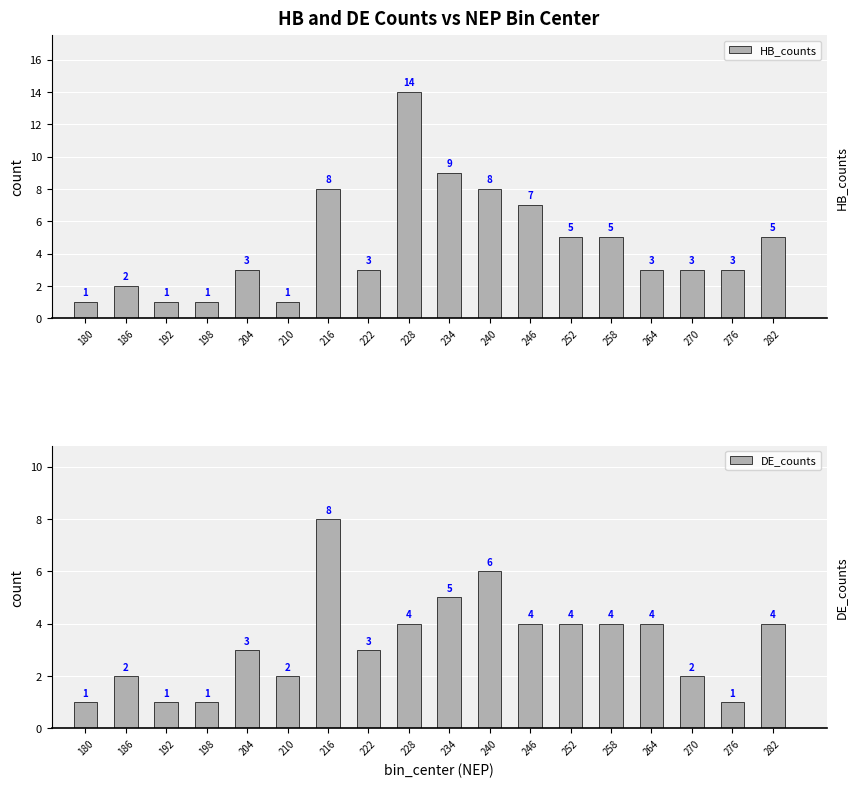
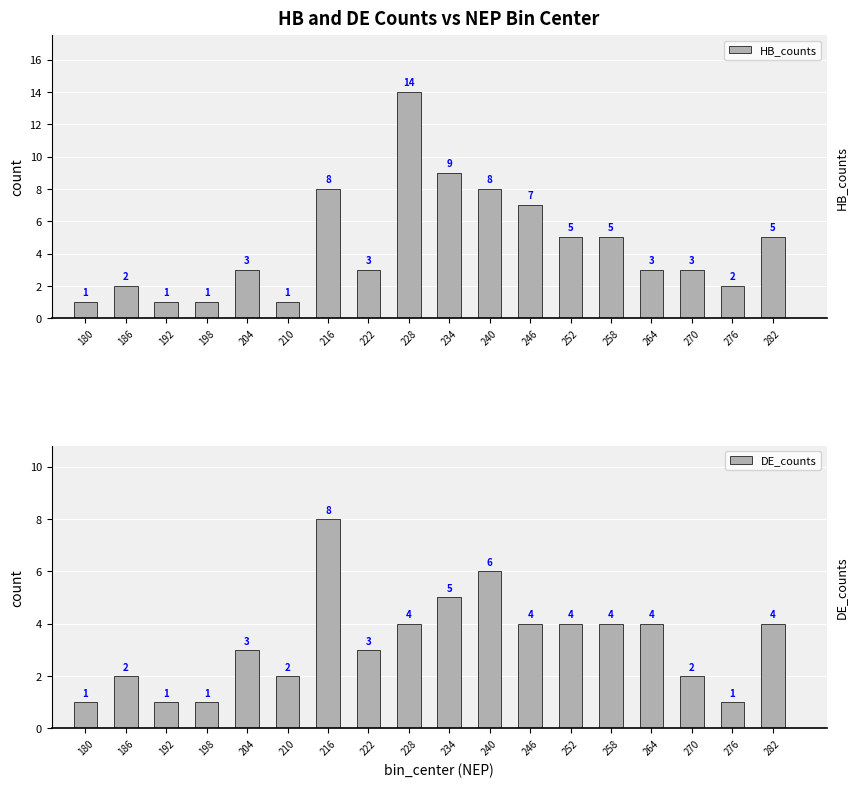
HB and DE Counts vs NEP Bin Center, 276: 3 -> 2
